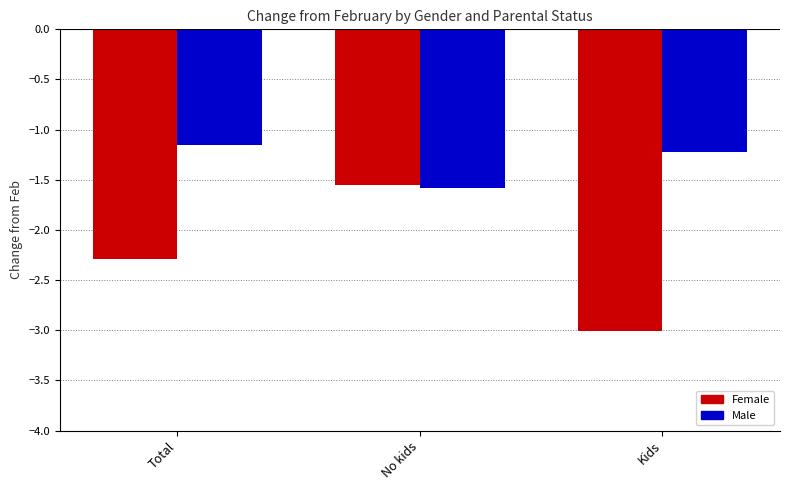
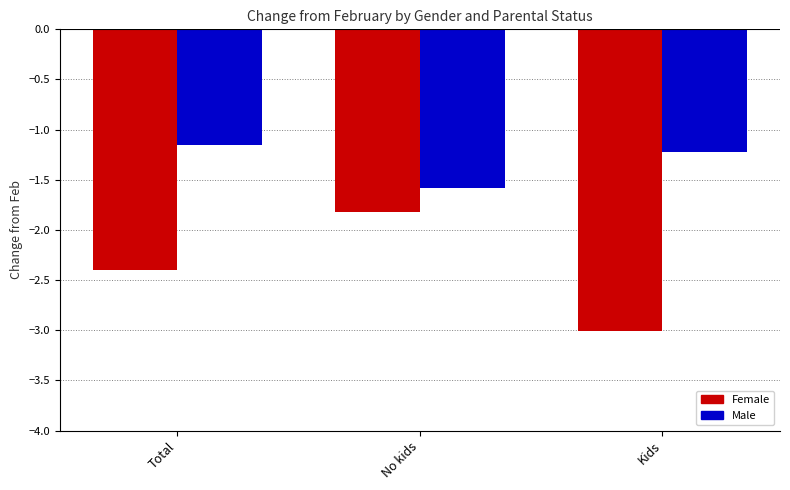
Female, Total: -2.29 -> -2.40
Female, No kids: -1.55 -> -1.82
